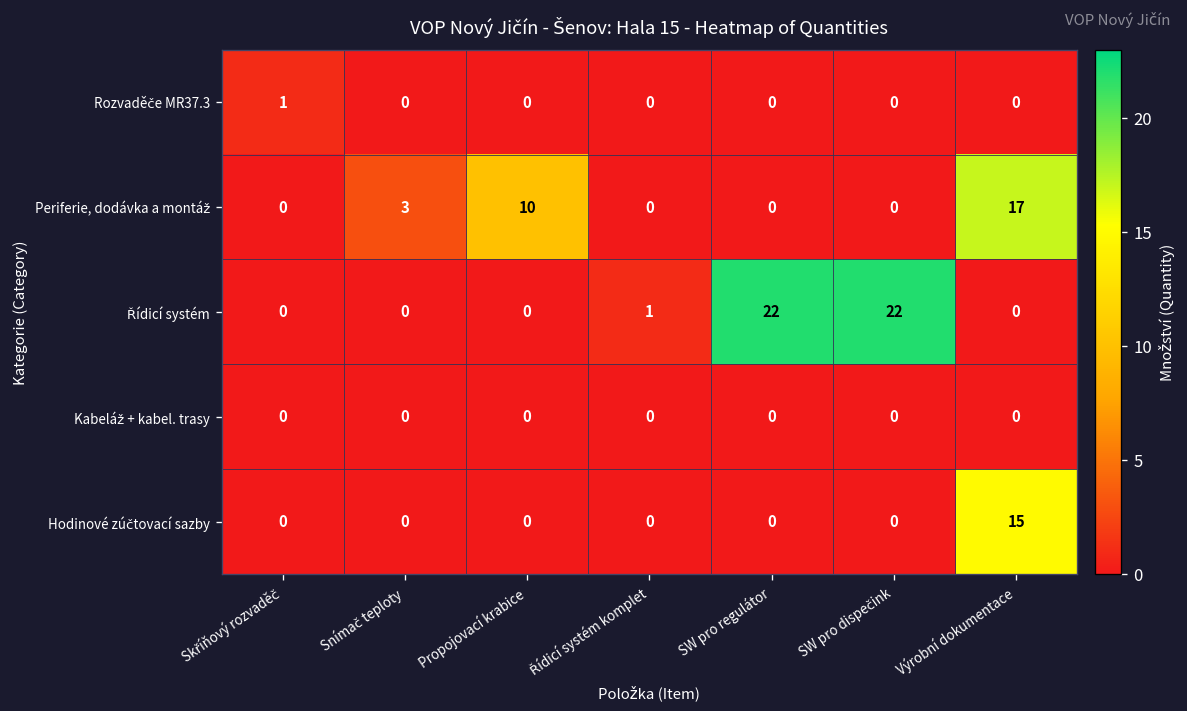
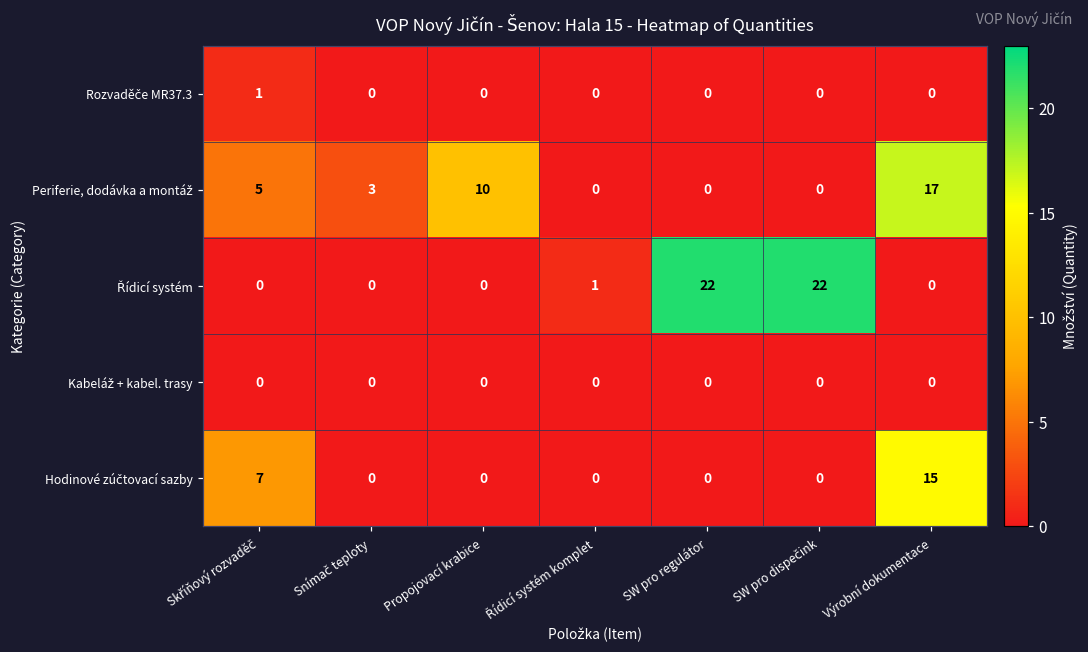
Periferie, dodávka a montáž, Skříňový rozvaděč: 0 -> 5
Hodinové zúčtovací sazby, Skříňový rozvaděč: 0 -> 7
